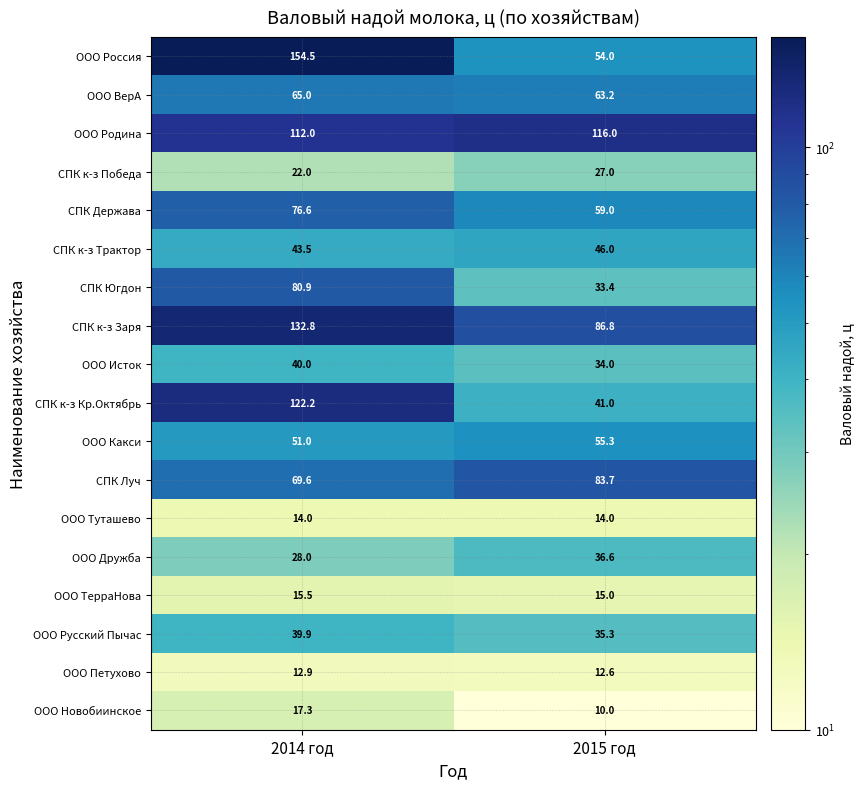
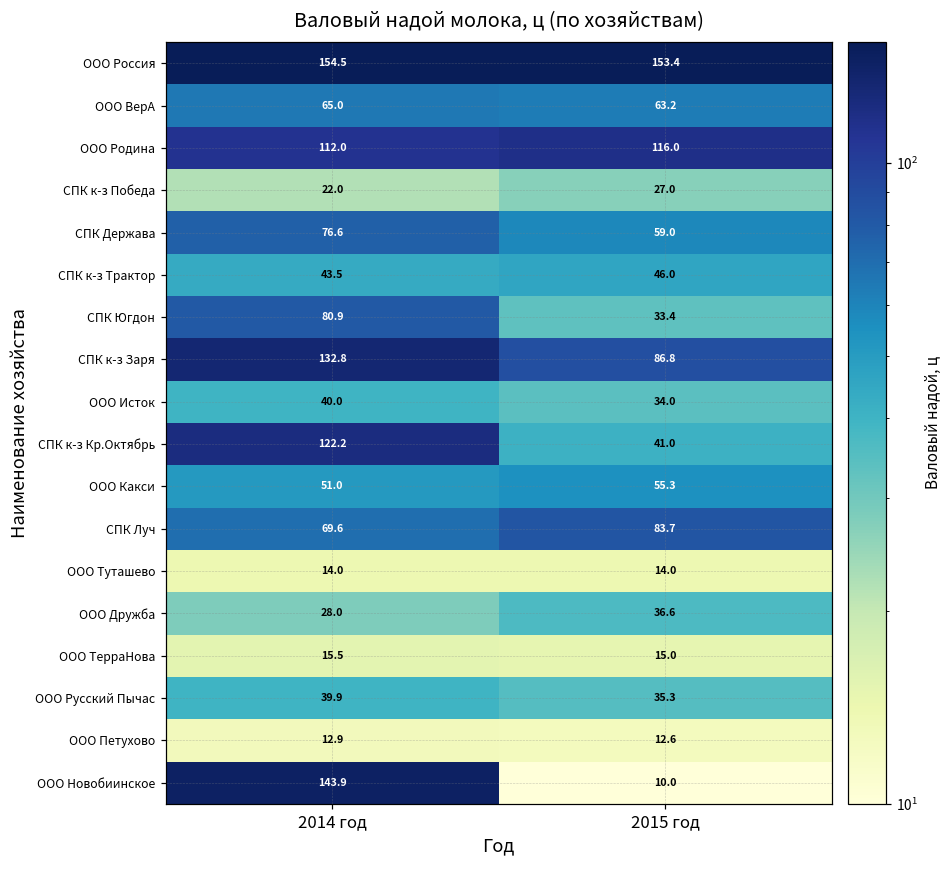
ООО Россия, 2015 год: 54.0 -> 153.4
ООО Новобиинское, 2014 год: 17.3 -> 143.9
